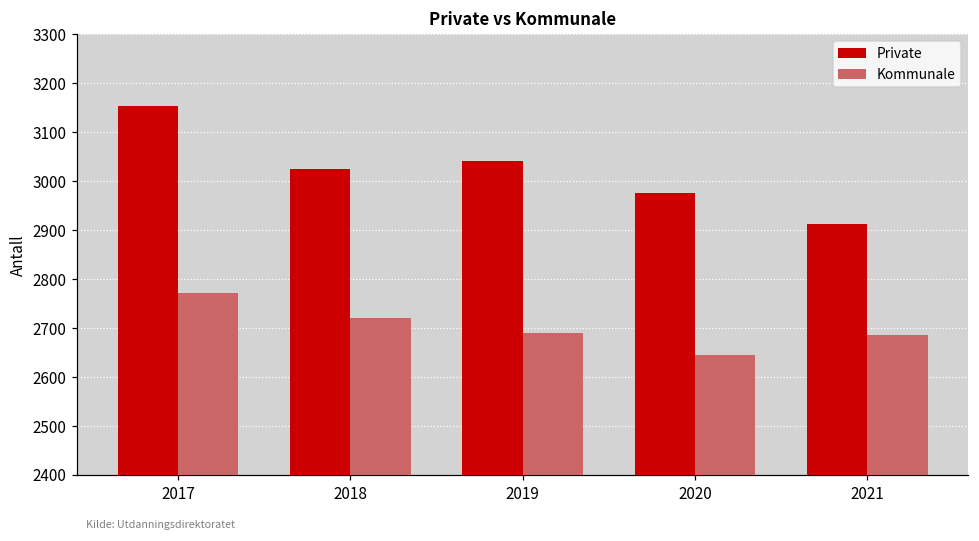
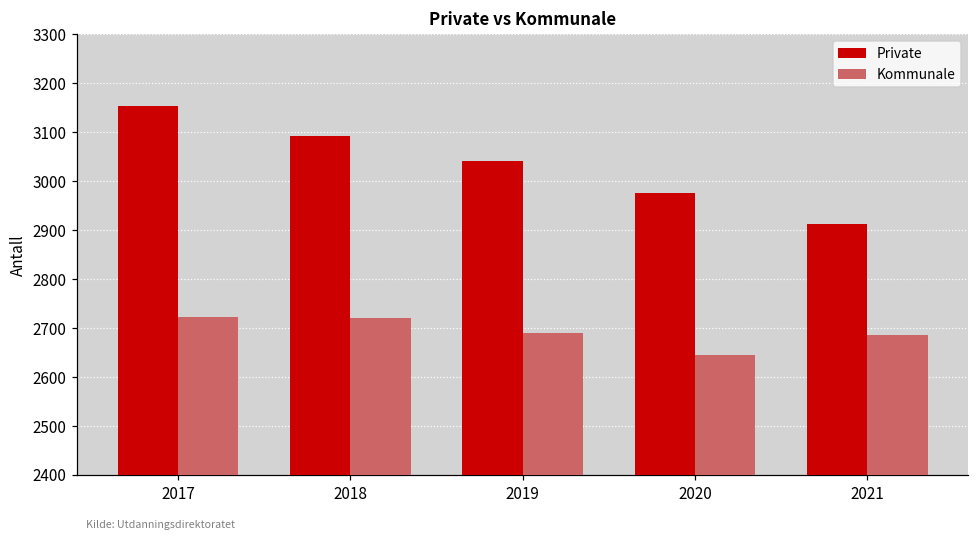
Kommunale, 2017: 2770 -> 2720
Private, 2018: 3030 -> 3090
